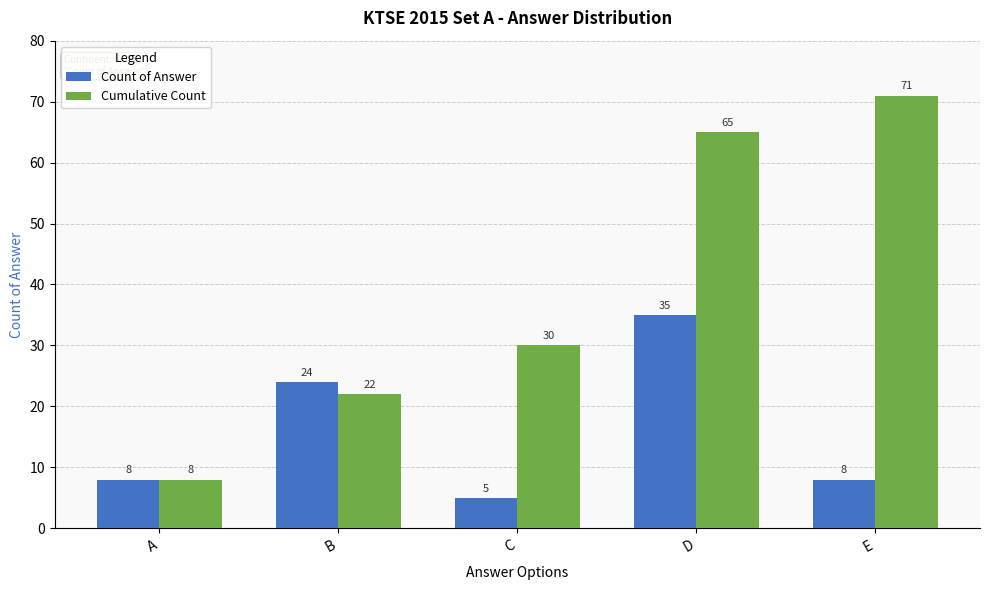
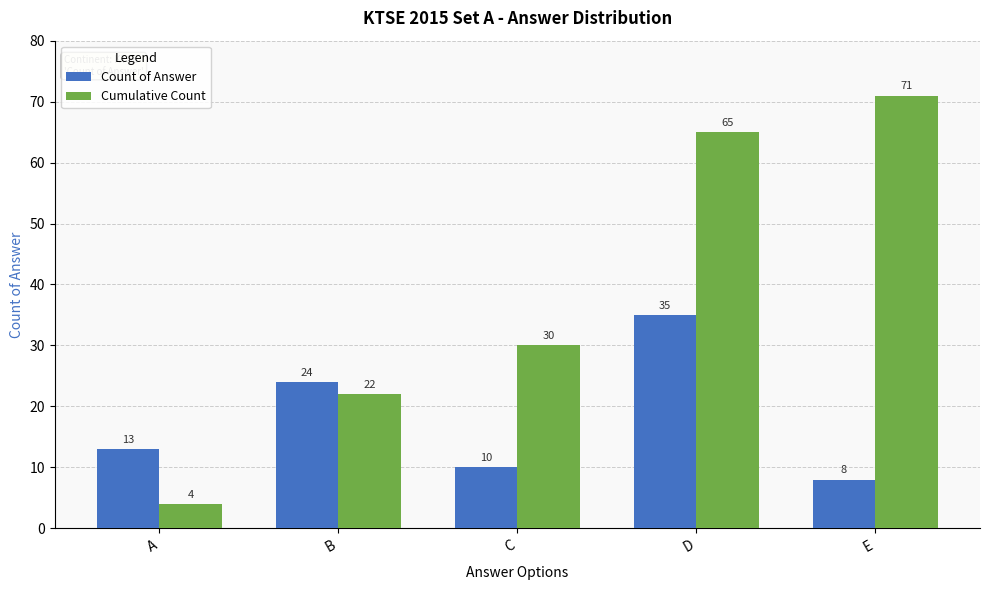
Count of Answer, A: 8 -> 13
Cumulative Count, A: 8 -> 4
Count of Answer, C: 5 -> 10
